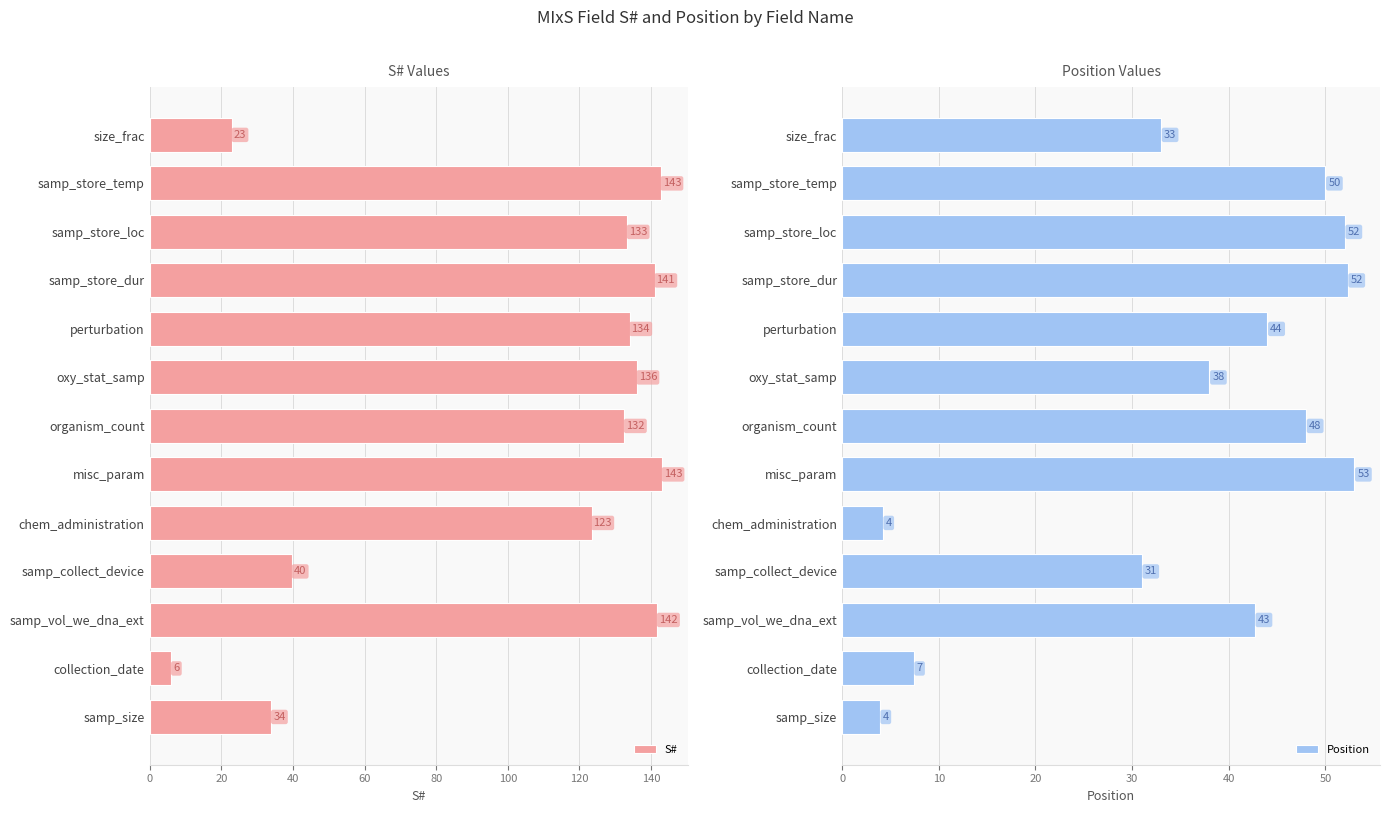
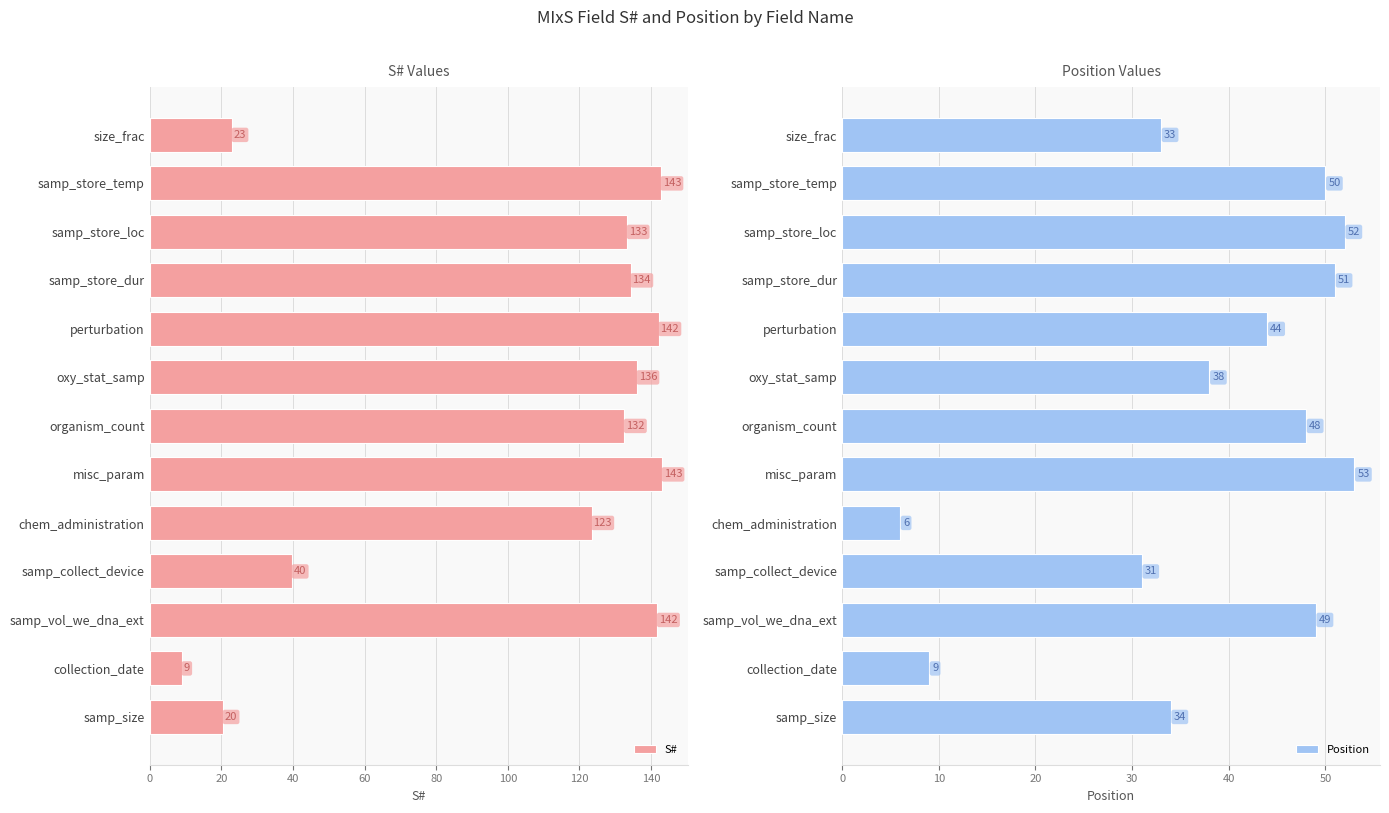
S# Values, samp_store_dur: 141 -> 134
S# Values, perturbation: 134 -> 142
S# Values, collection_date: 6 -> 9
S# Values, samp_size: 34 -> 20
Position Values, samp_store_dur: 52 -> 51
Position Values, chem_administration: 4 -> 6
Position Values, samp_vol_we_dna_ext: 43 -> 49
Position Values, collection_date: 7 -> 9
Position Values, samp_size: 4 -> 34
